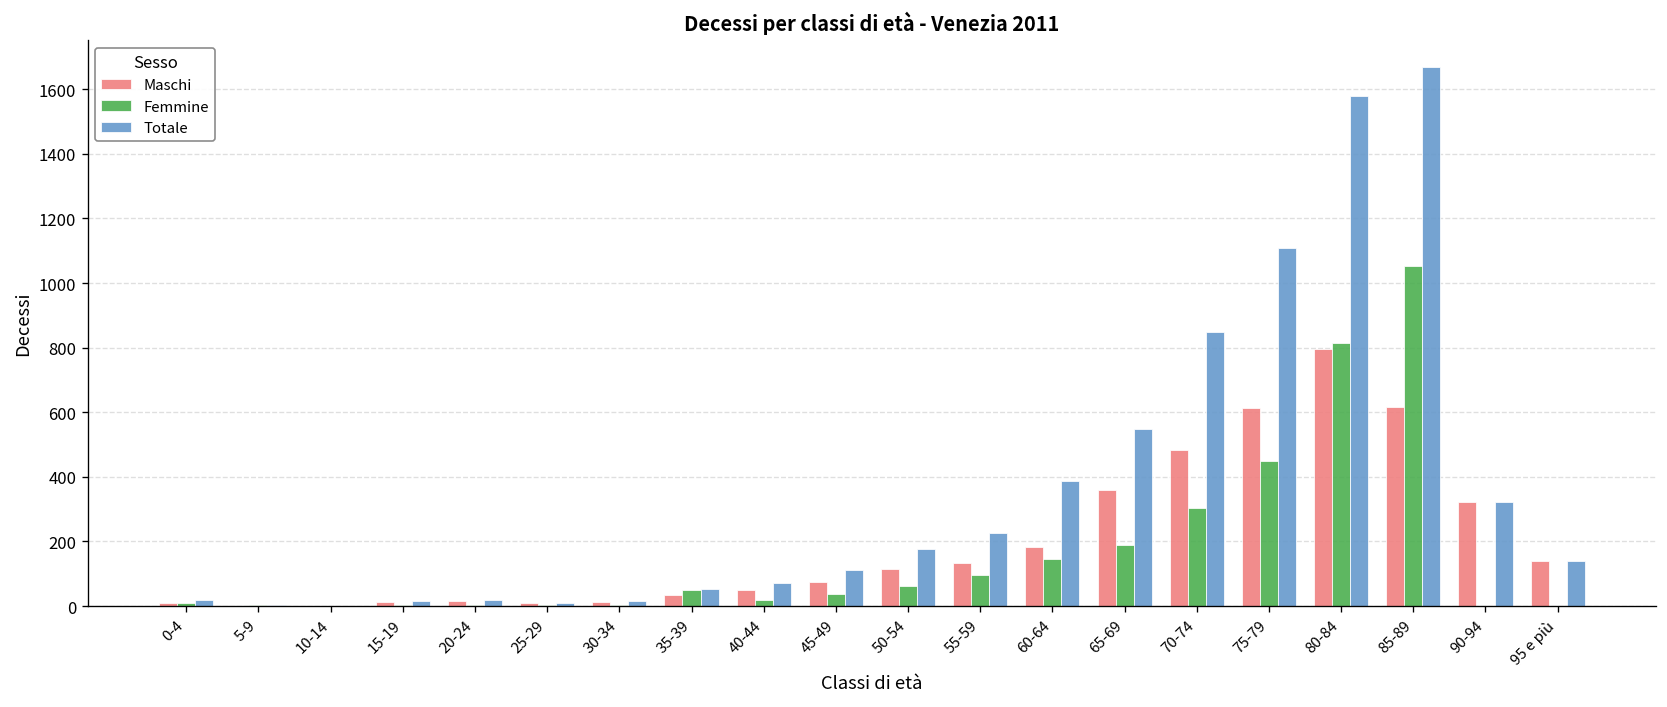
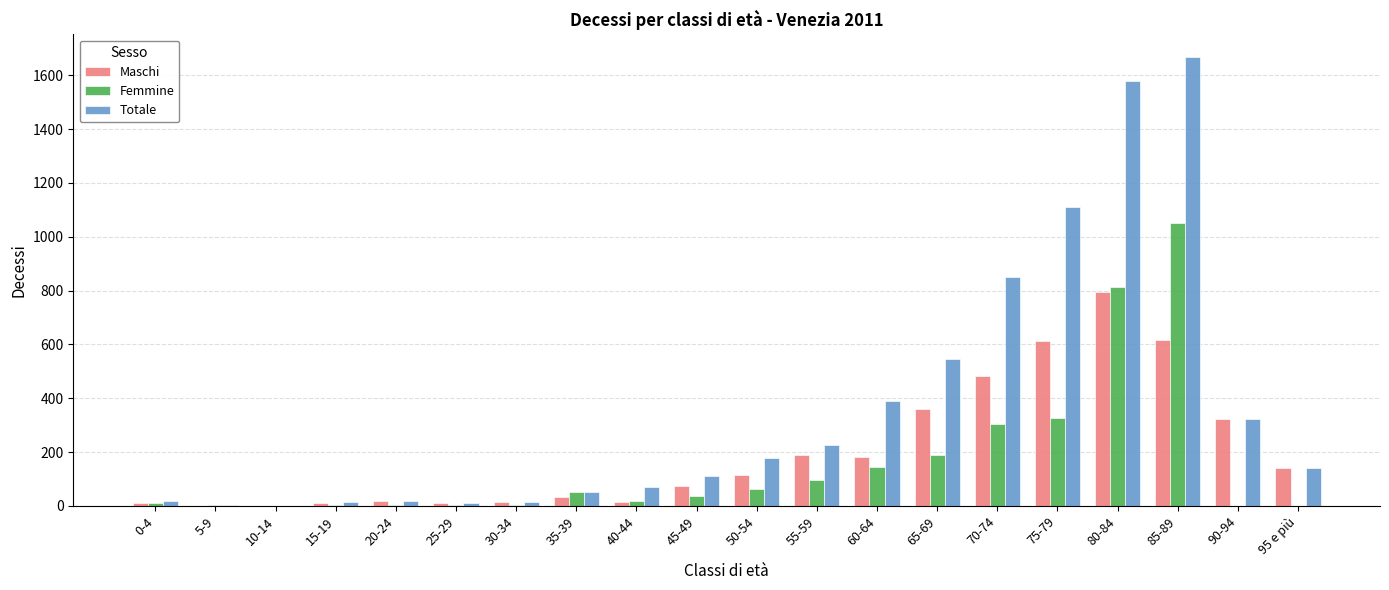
Maschi, 40-44: 50 -> 20
Maschi, 55-59: 130 -> 190
Femmine, 75-79: 450 -> 330
